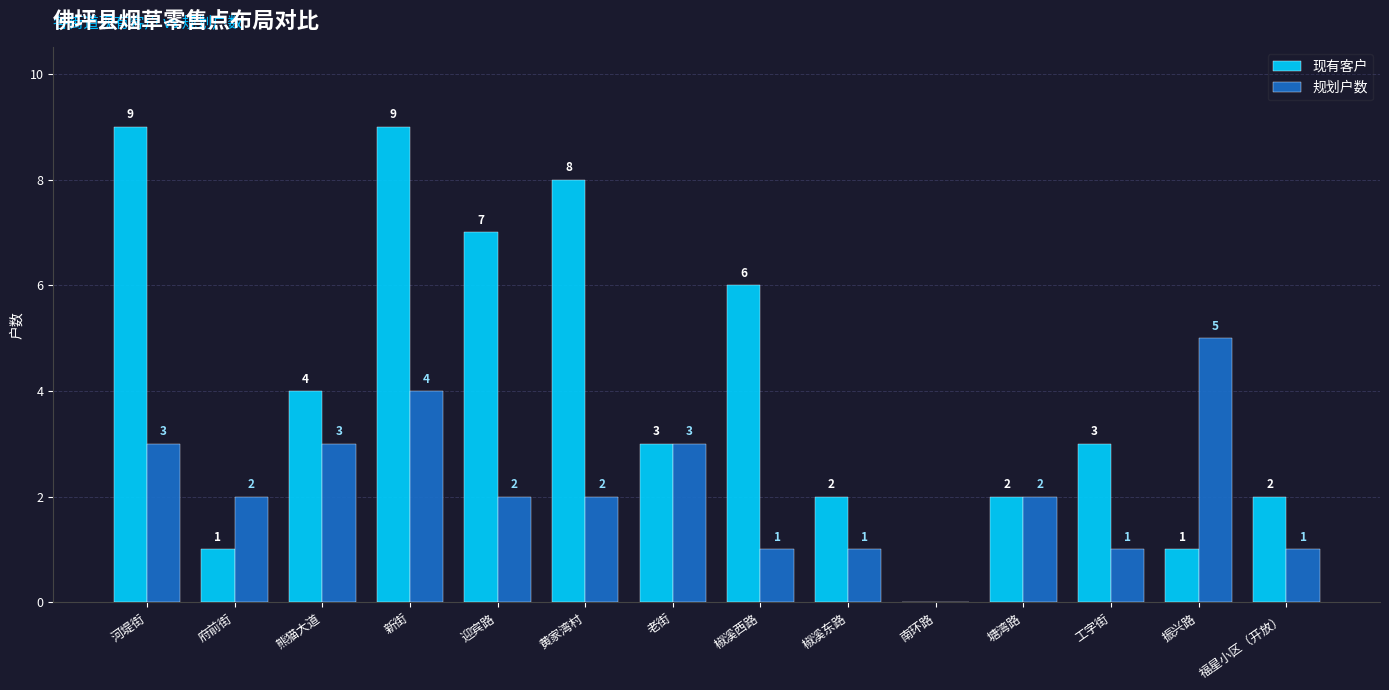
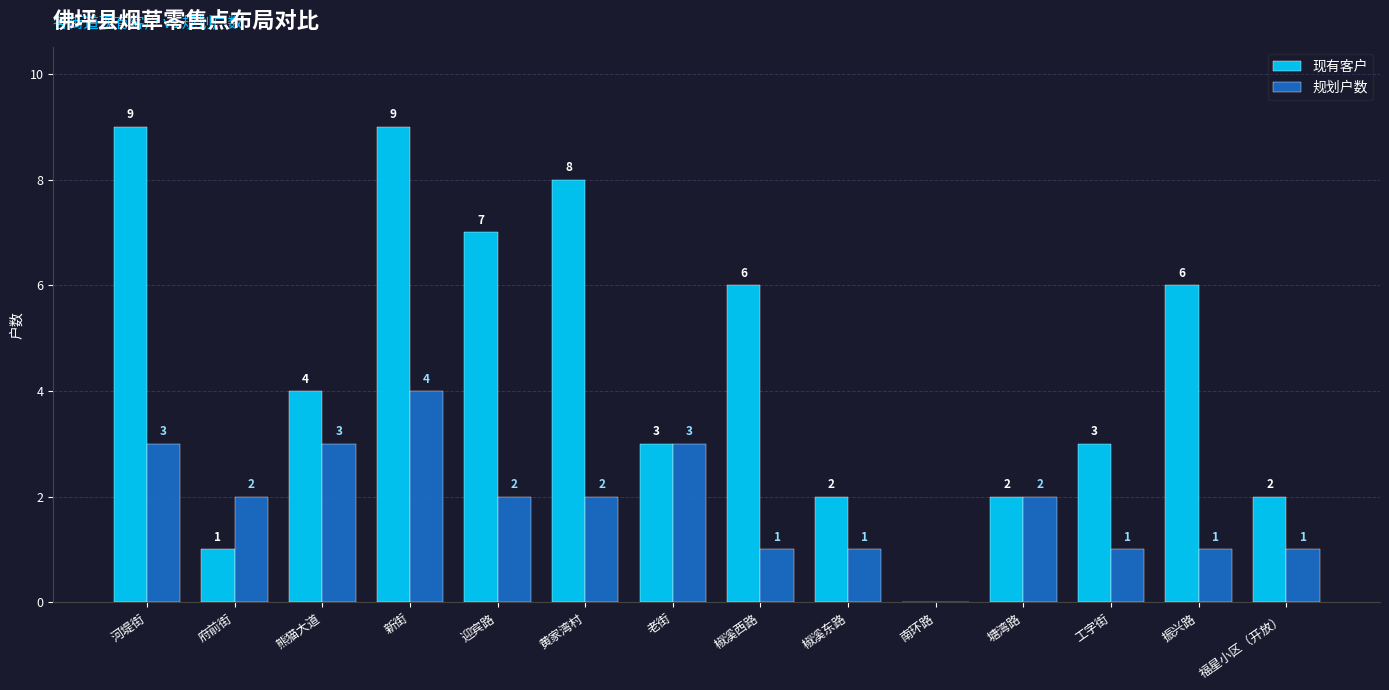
现有客户, 振兴路: 1 -> 6
规划户数, 振兴路: 5 -> 1
